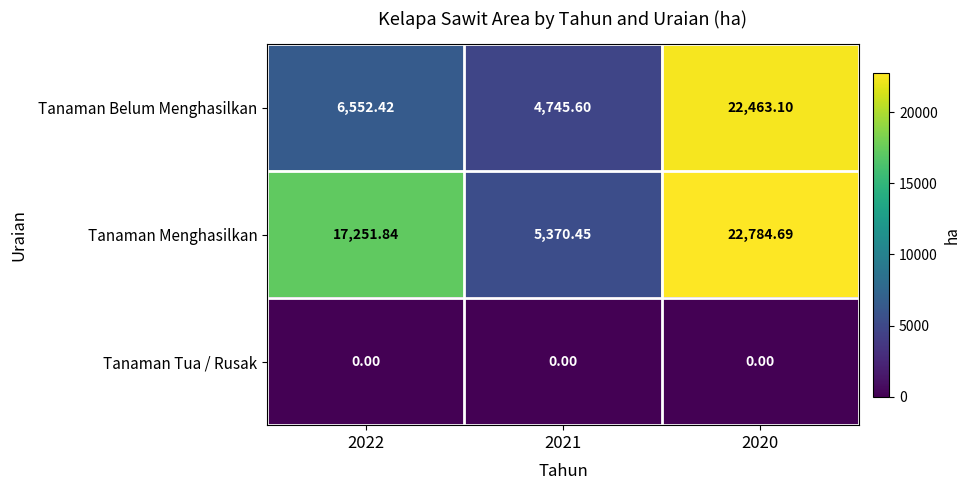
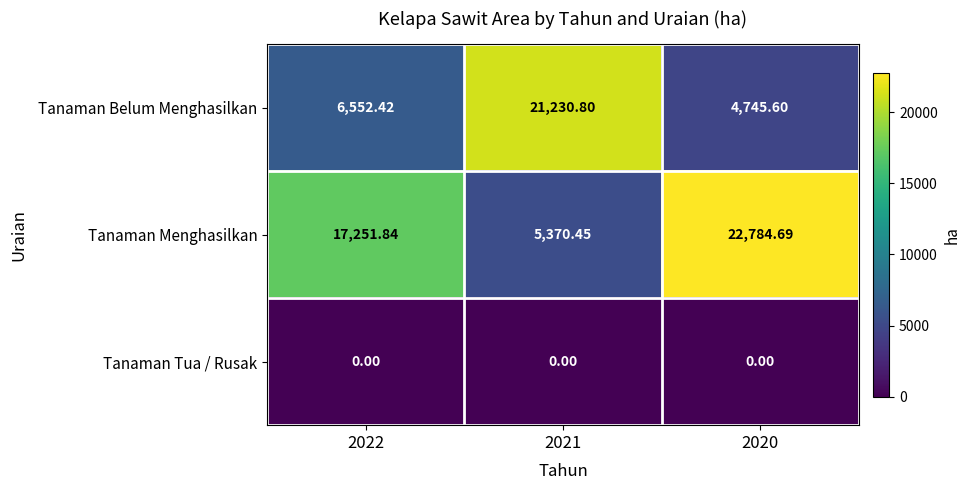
Tanaman Belum Menghasilkan, 2021: 4,745.60 -> 21,230.80
Tanaman Belum Menghasilkan, 2020: 22,463.10 -> 4,745.60
